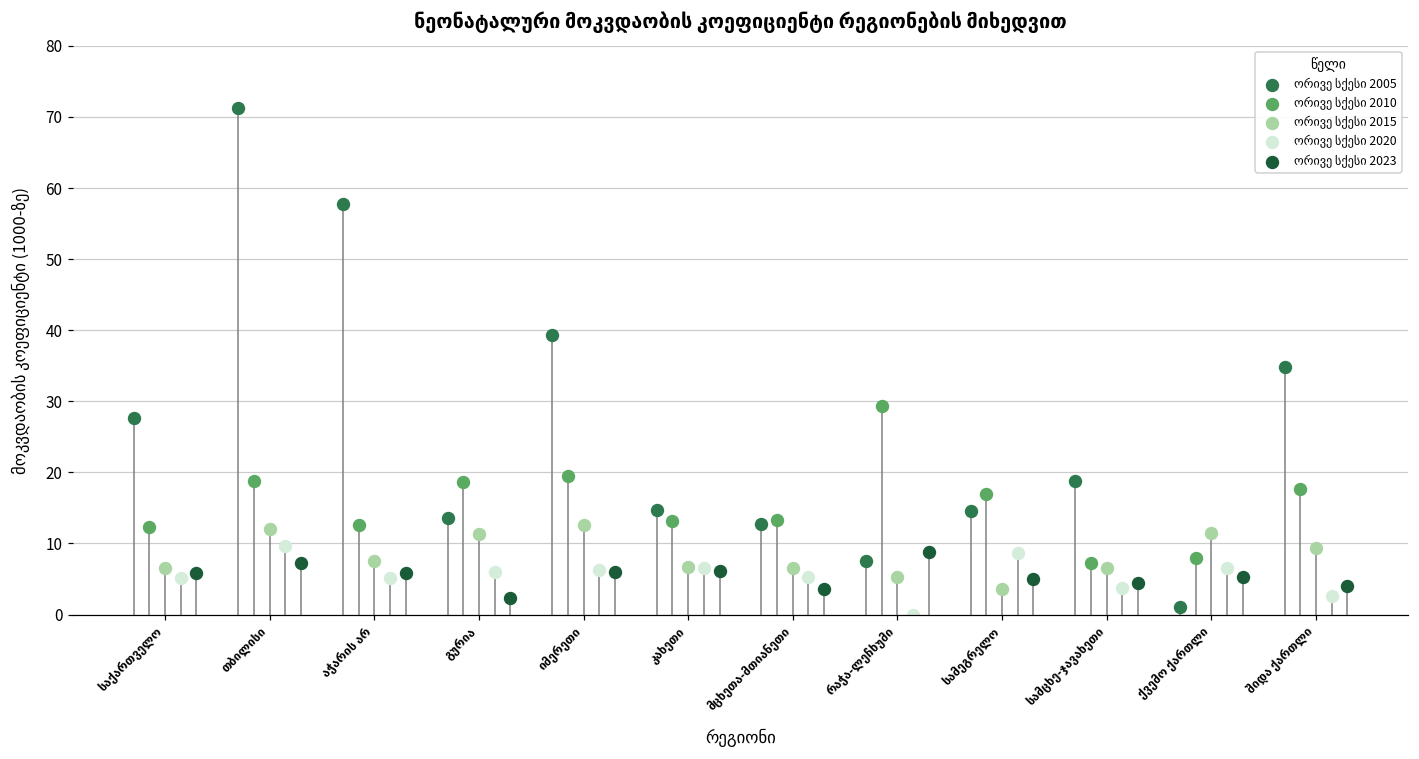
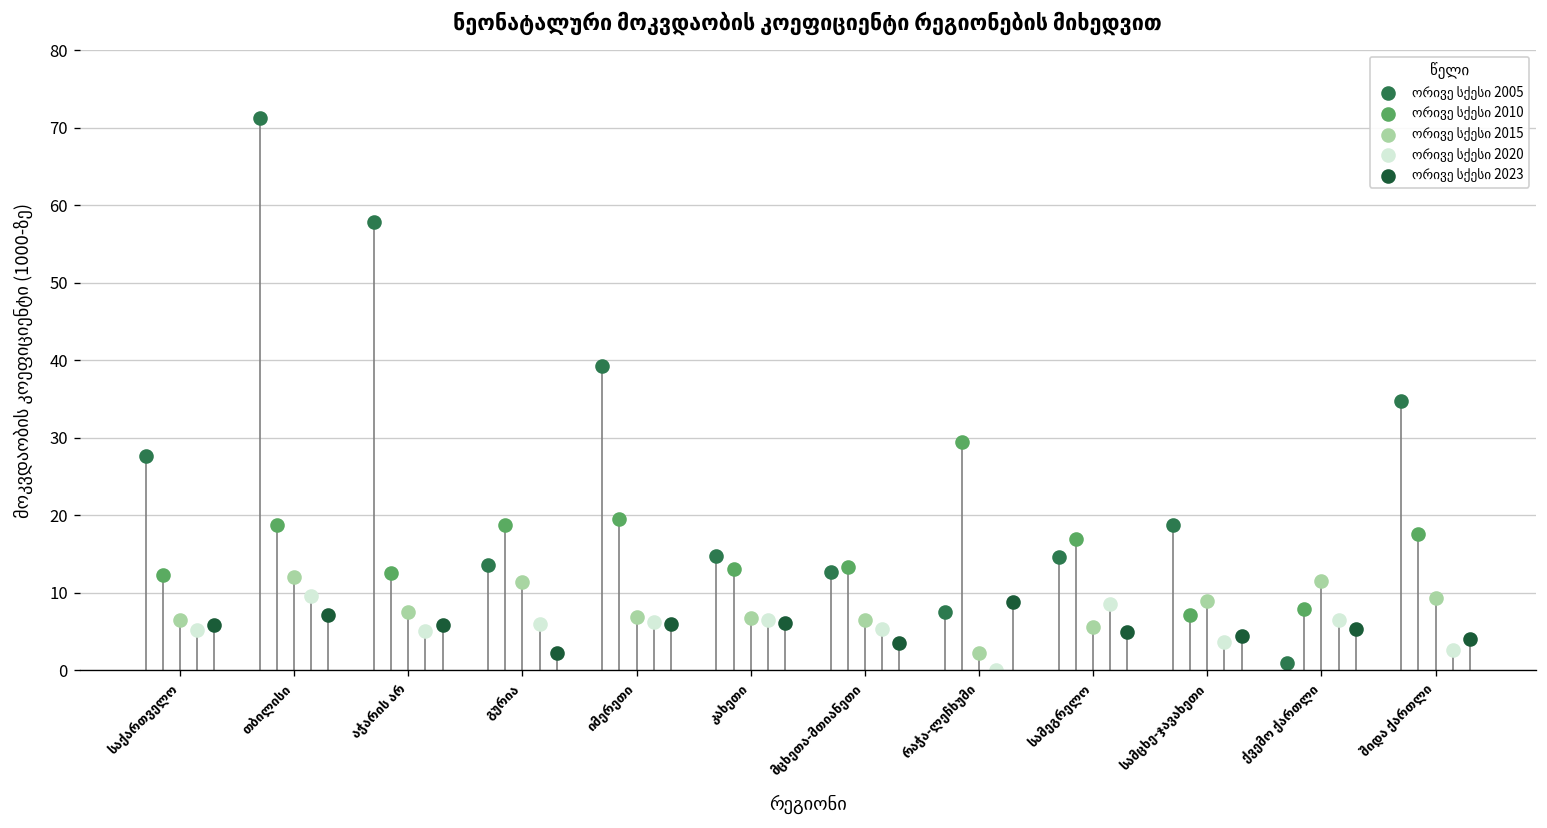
ორივე სქესი 2015, იმერეთი: 13 -> 7
ორივე სქესი 2015, რაჭა-ლეჩხუმი: 5 -> 2
ორივე სქესი 2015, სამეგრელო: 4 -> 6
ორივე სქესი 2015, სამცხე-ჯავახეთი: 7 -> 9
